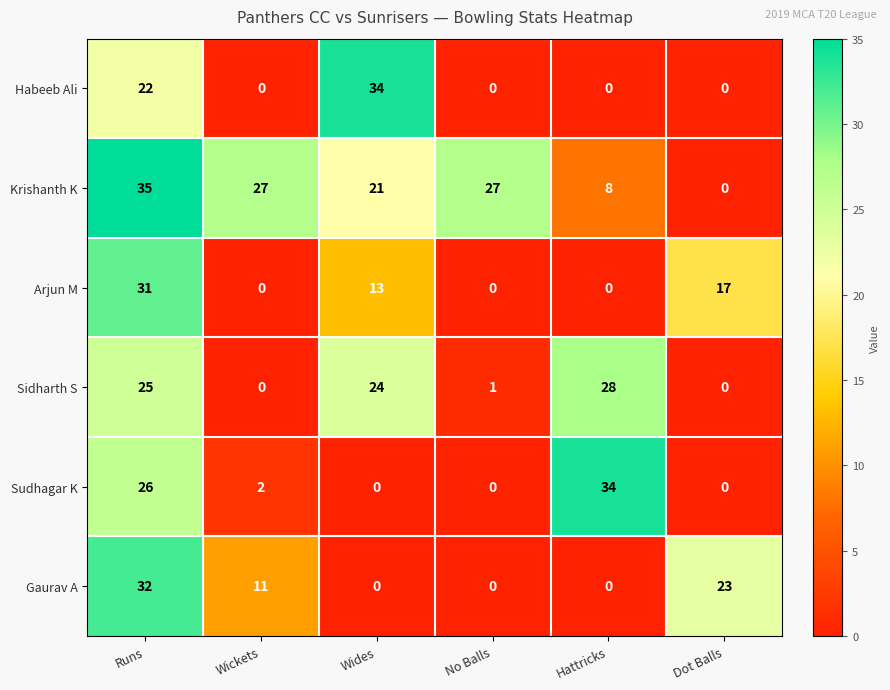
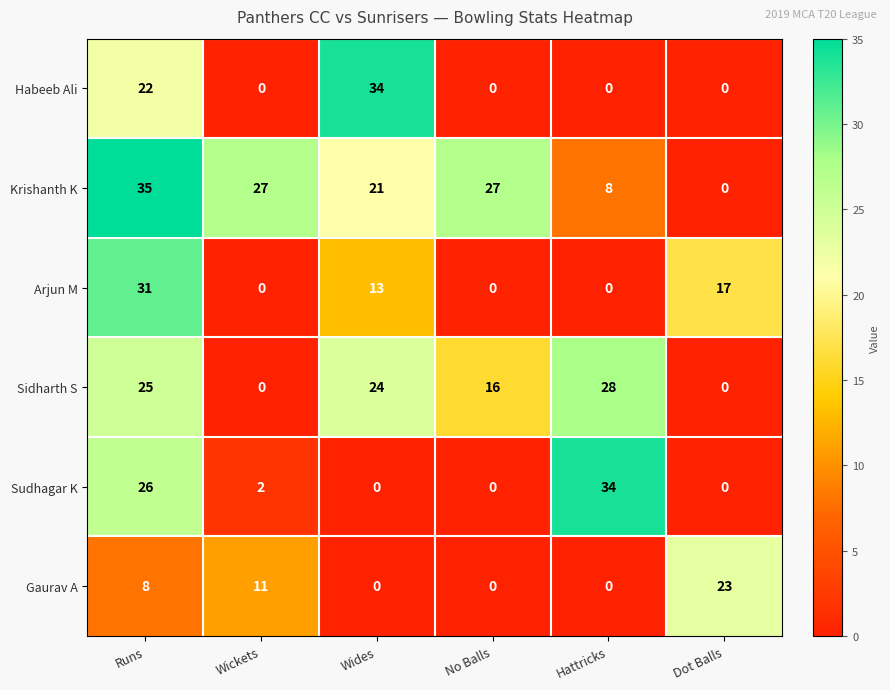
Sidharth S, No Balls: 1 -> 16
Gaurav A, Runs: 32 -> 8
